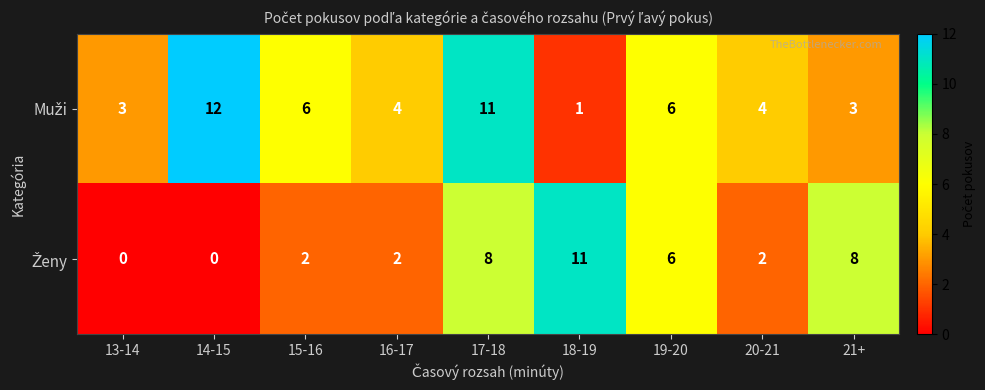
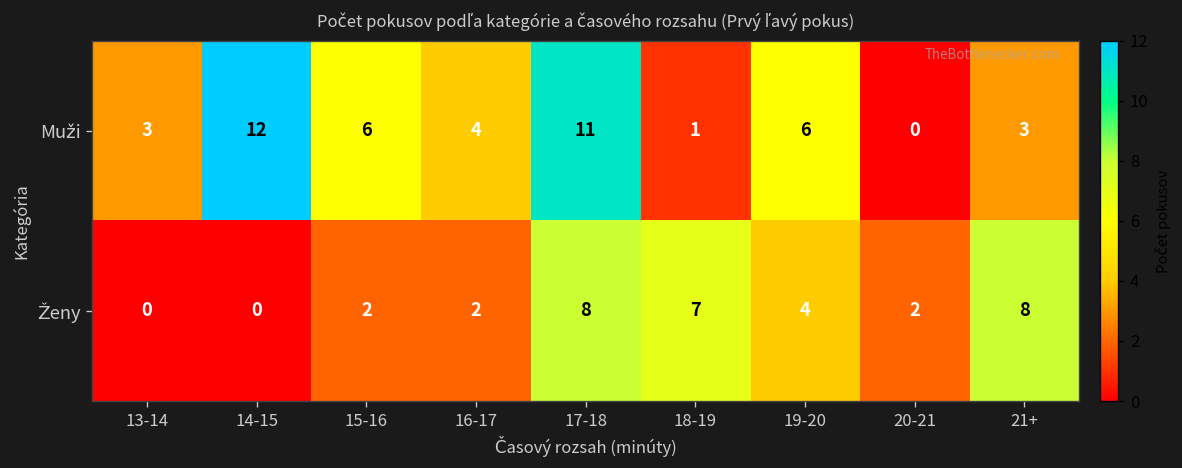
Muži, 20-21: 4 -> 0
Ženy, 18-19: 11 -> 7
Ženy, 19-20: 6 -> 4
